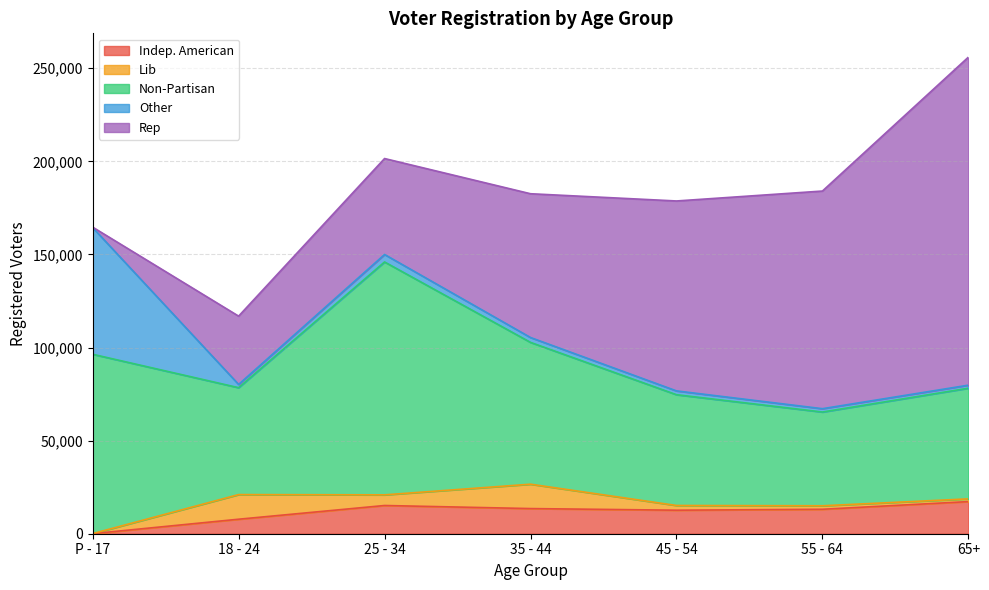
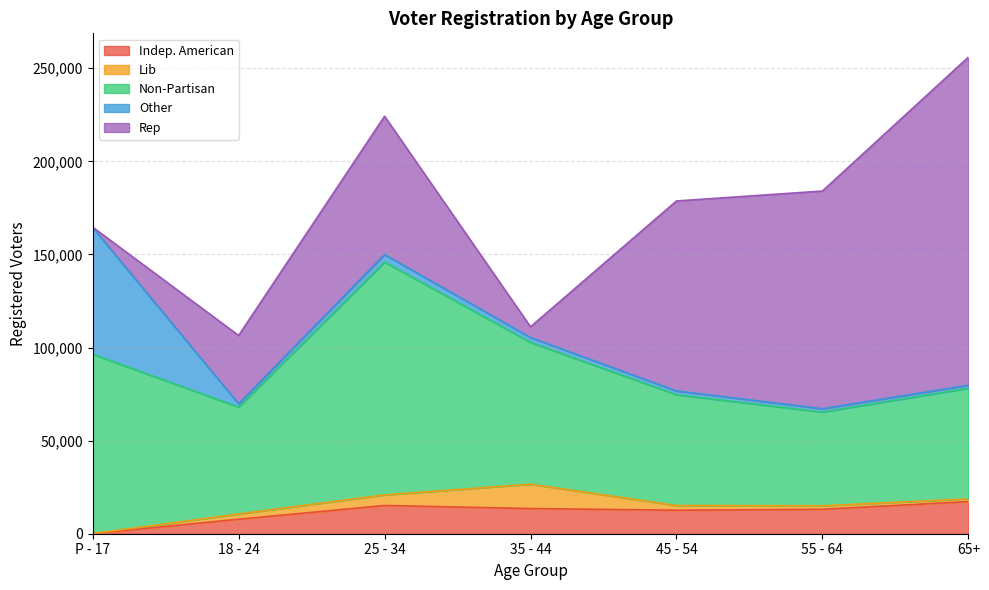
Lib, 18 - 24: 13,000 -> 3,000
Rep, 25 - 34: 52,000 -> 74,000
Rep, 35 - 44: 77,000 -> 6,000
